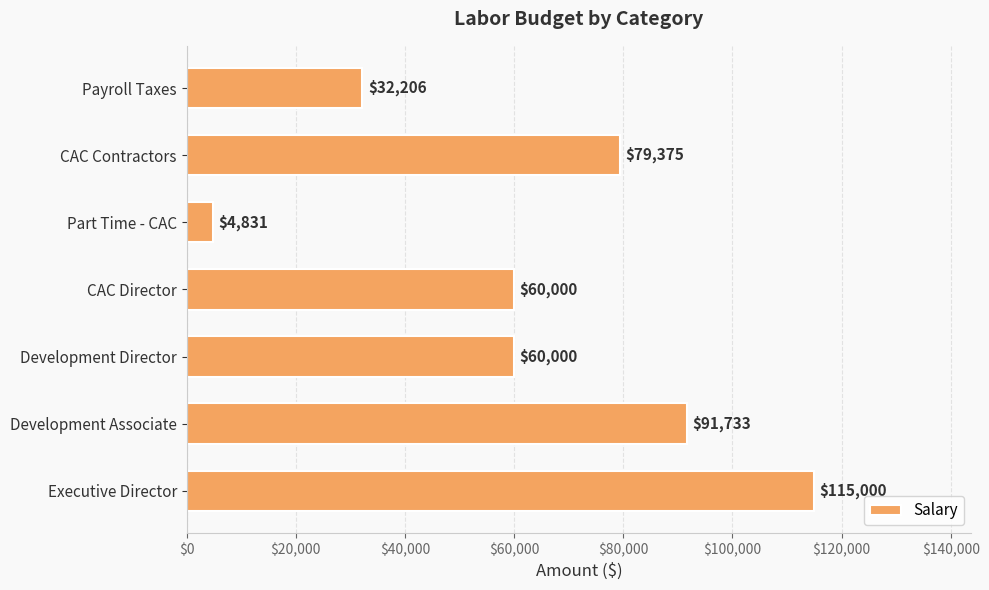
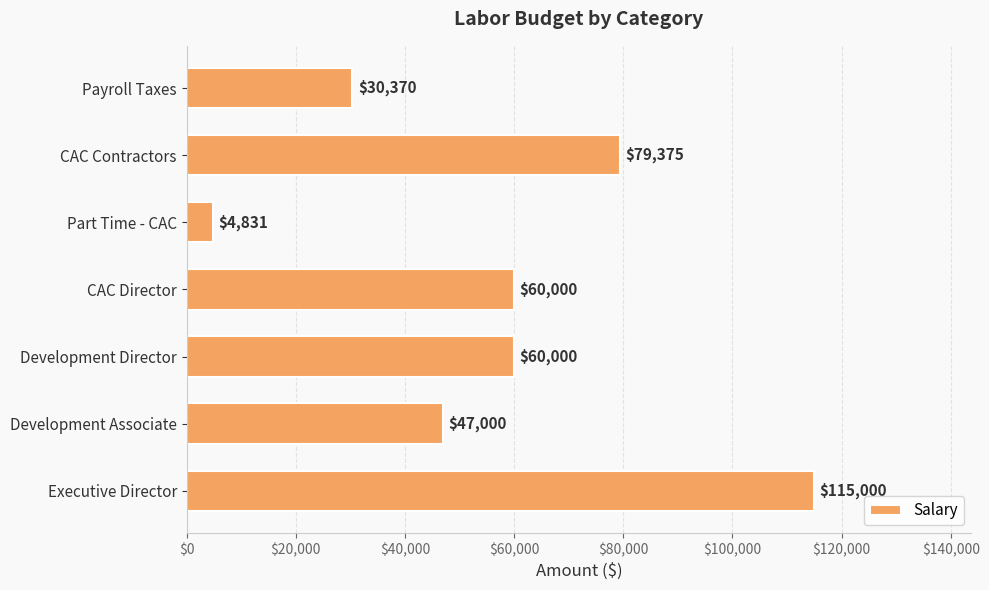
Payroll Taxes: $32,206 -> $30,370
Development Associate: $91,733 -> $47,000
